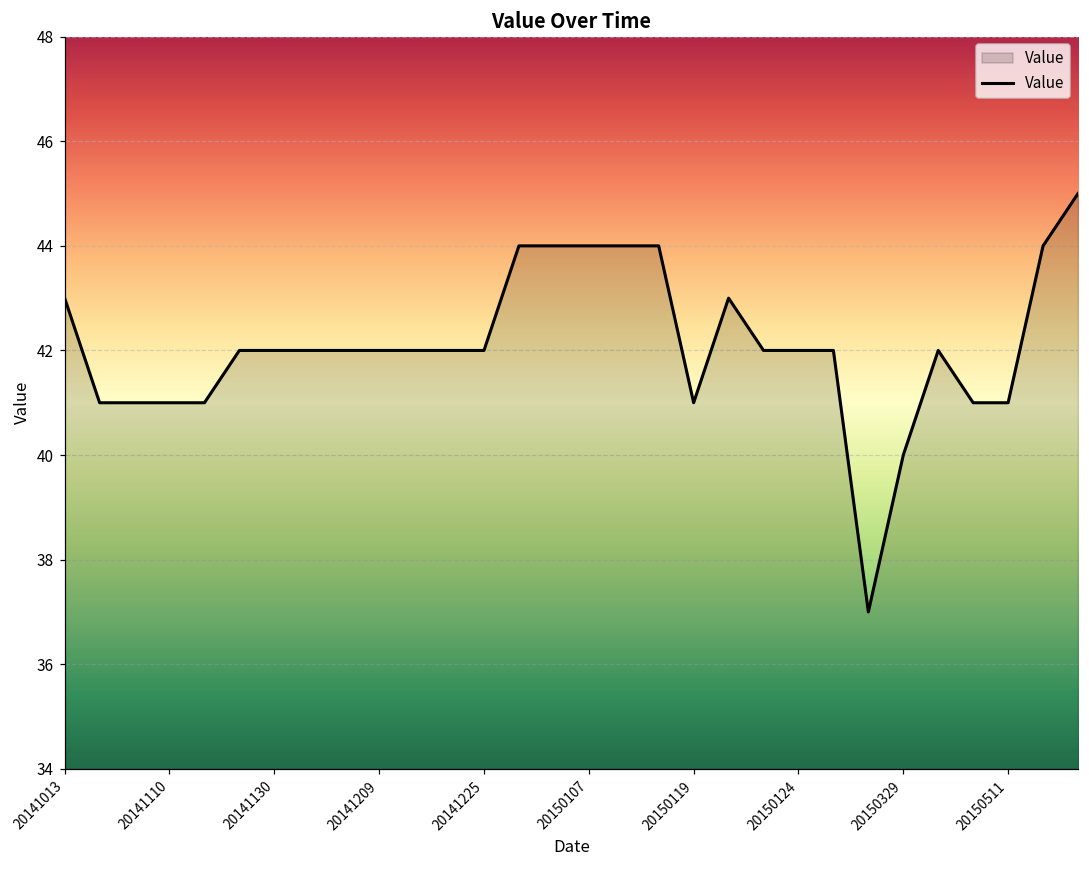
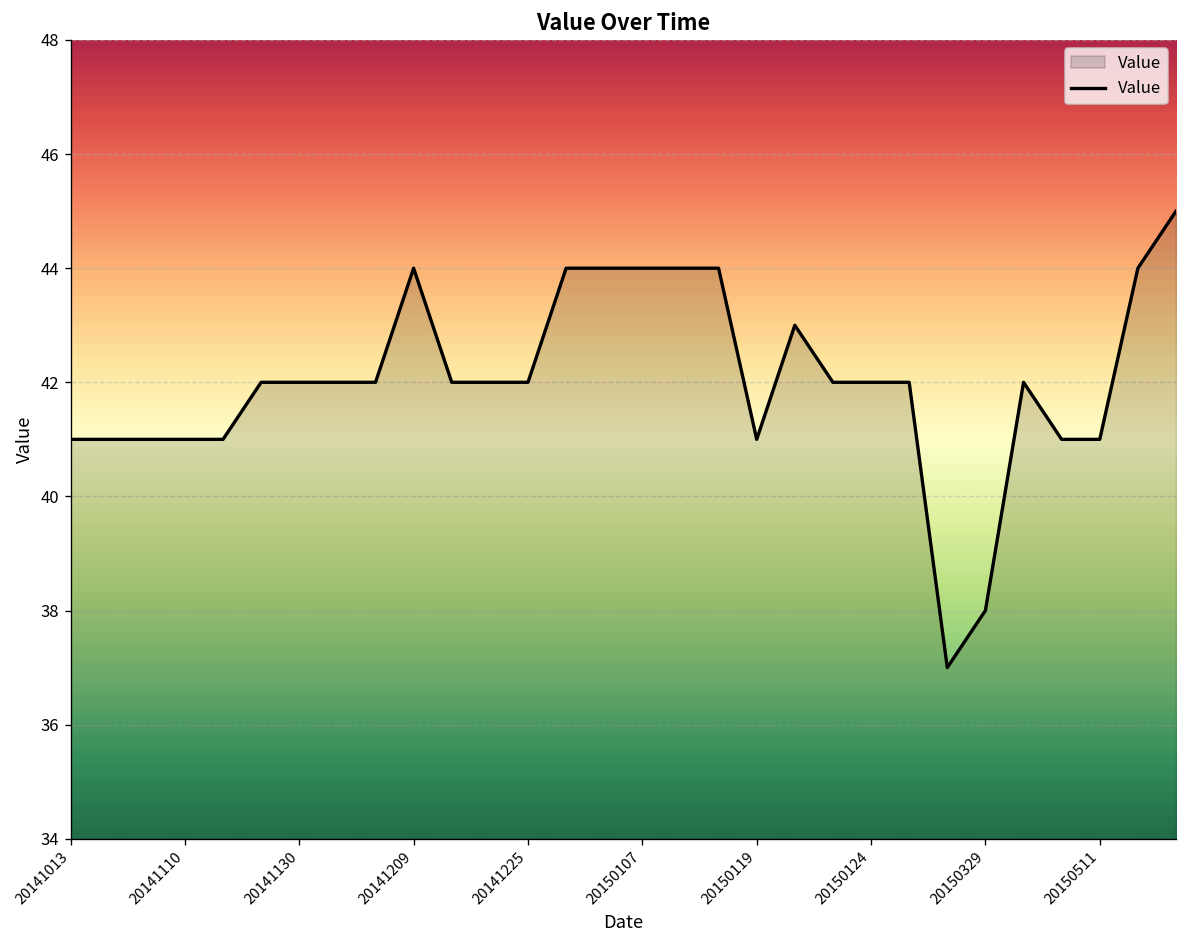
20141013: 43 -> 41
20141209: 42 -> 44
20150329: 40 -> 38
